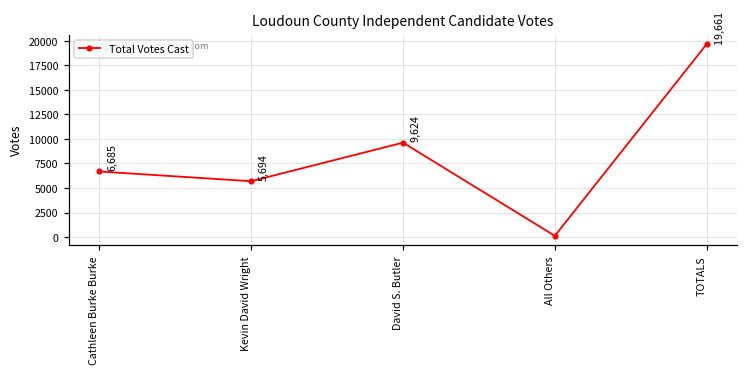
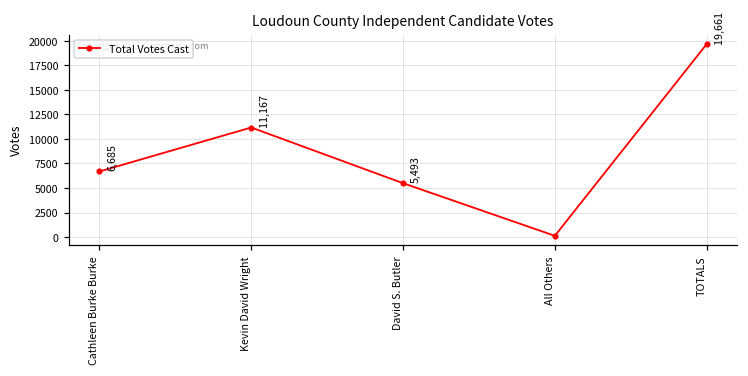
Kevin David Wright: 5,694 -> 11,167
David S. Butler: 9,624 -> 5,493
